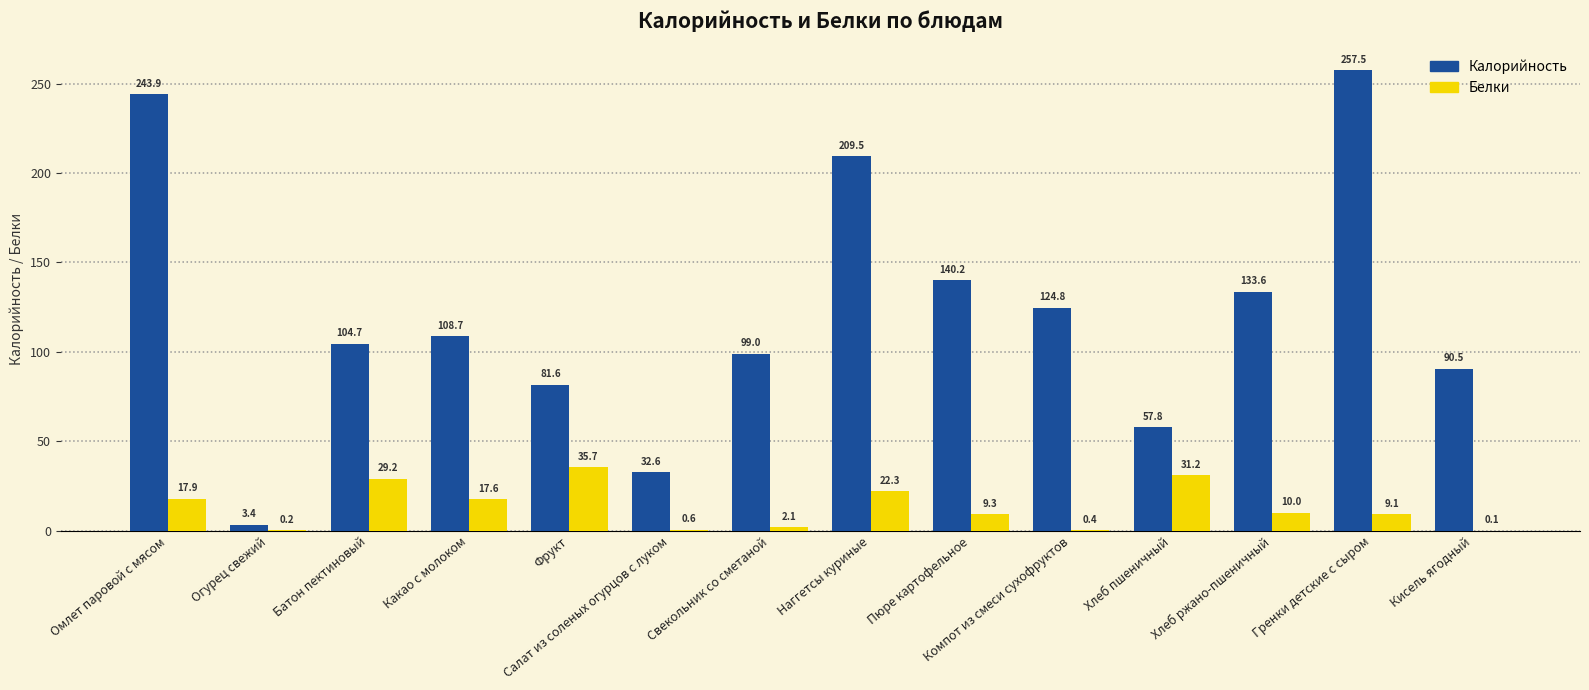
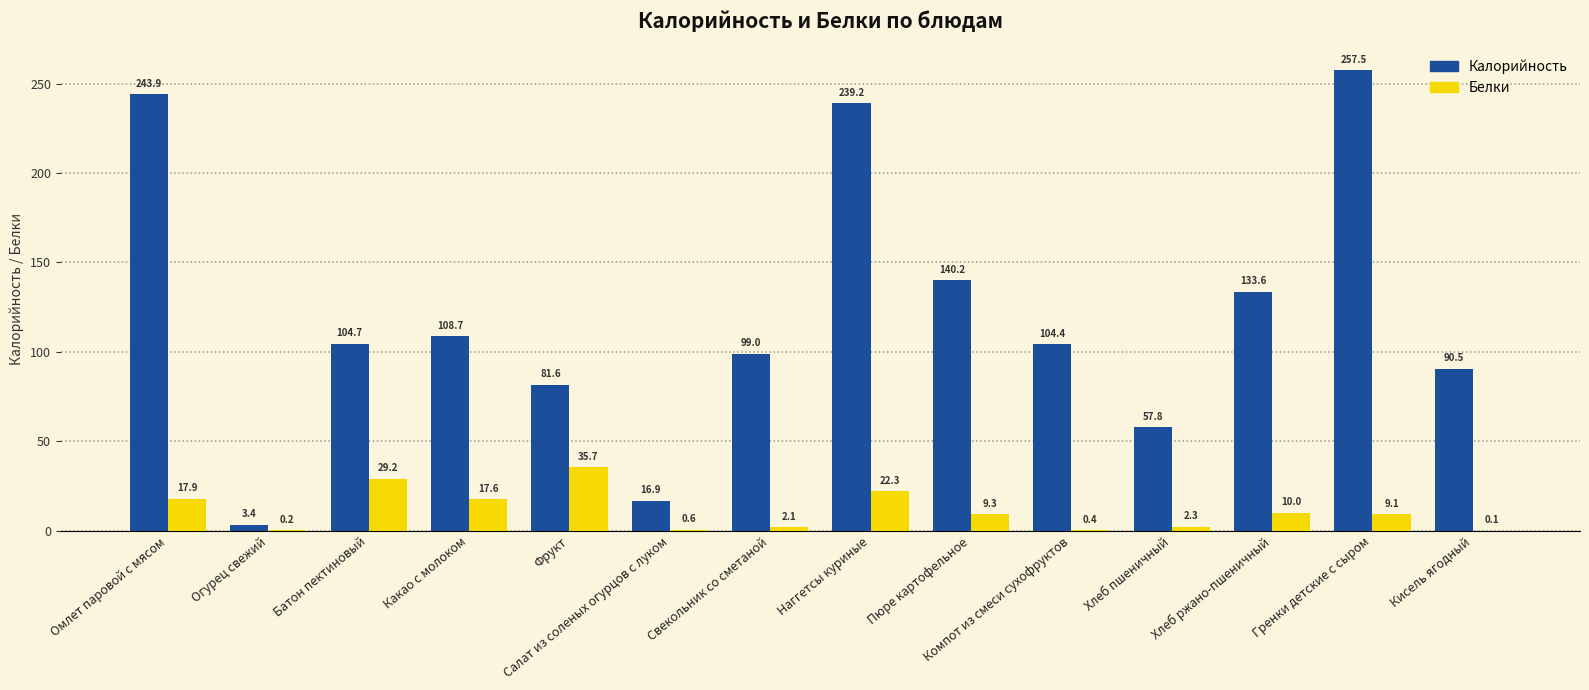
Калорийность, Салат из соленых огурцов с луком: 32.6 -> 16.9
Калорийность, Наггетсы куриные: 209.5 -> 239.2
Калорийность, Компот из смеси сухофруктов: 124.8 -> 104.4
Белки, Хлеб пшеничный: 31.2 -> 2.3
